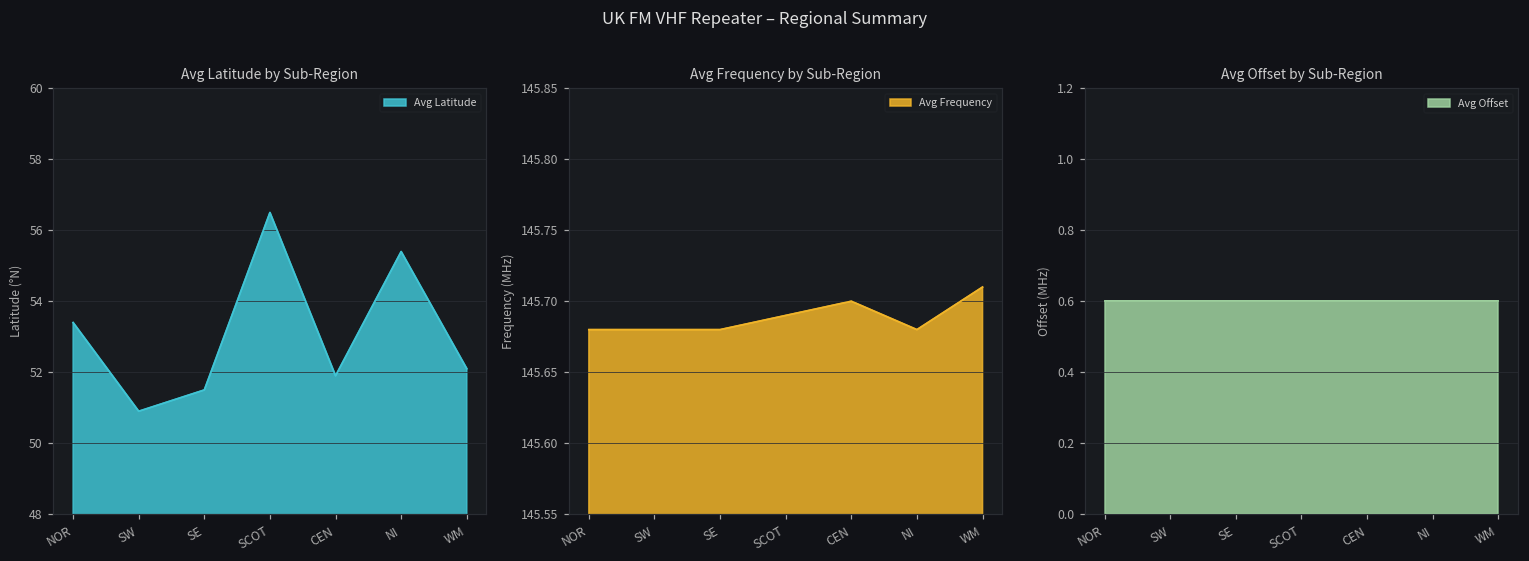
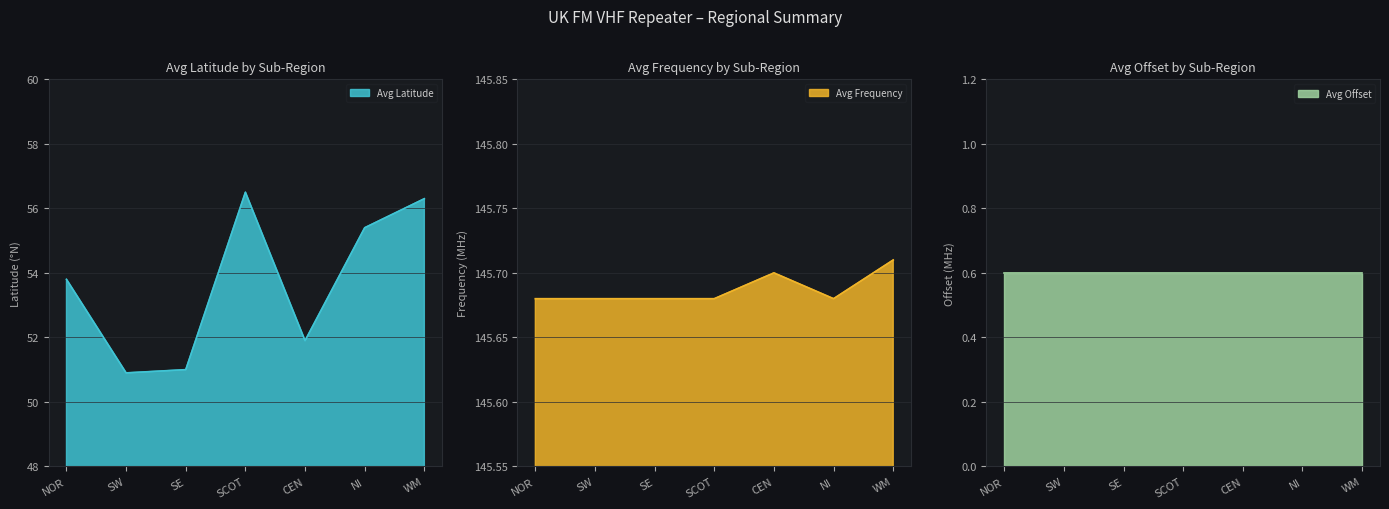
Avg Latitude by Sub-Region, NOR: 53.4 -> 53.8
Avg Latitude by Sub-Region, SE: 51.5 -> 51.0
Avg Latitude by Sub-Region, WM: 52.1 -> 56.3
Avg Frequency by Sub-Region, SCOT: 145.69 -> 145.68
